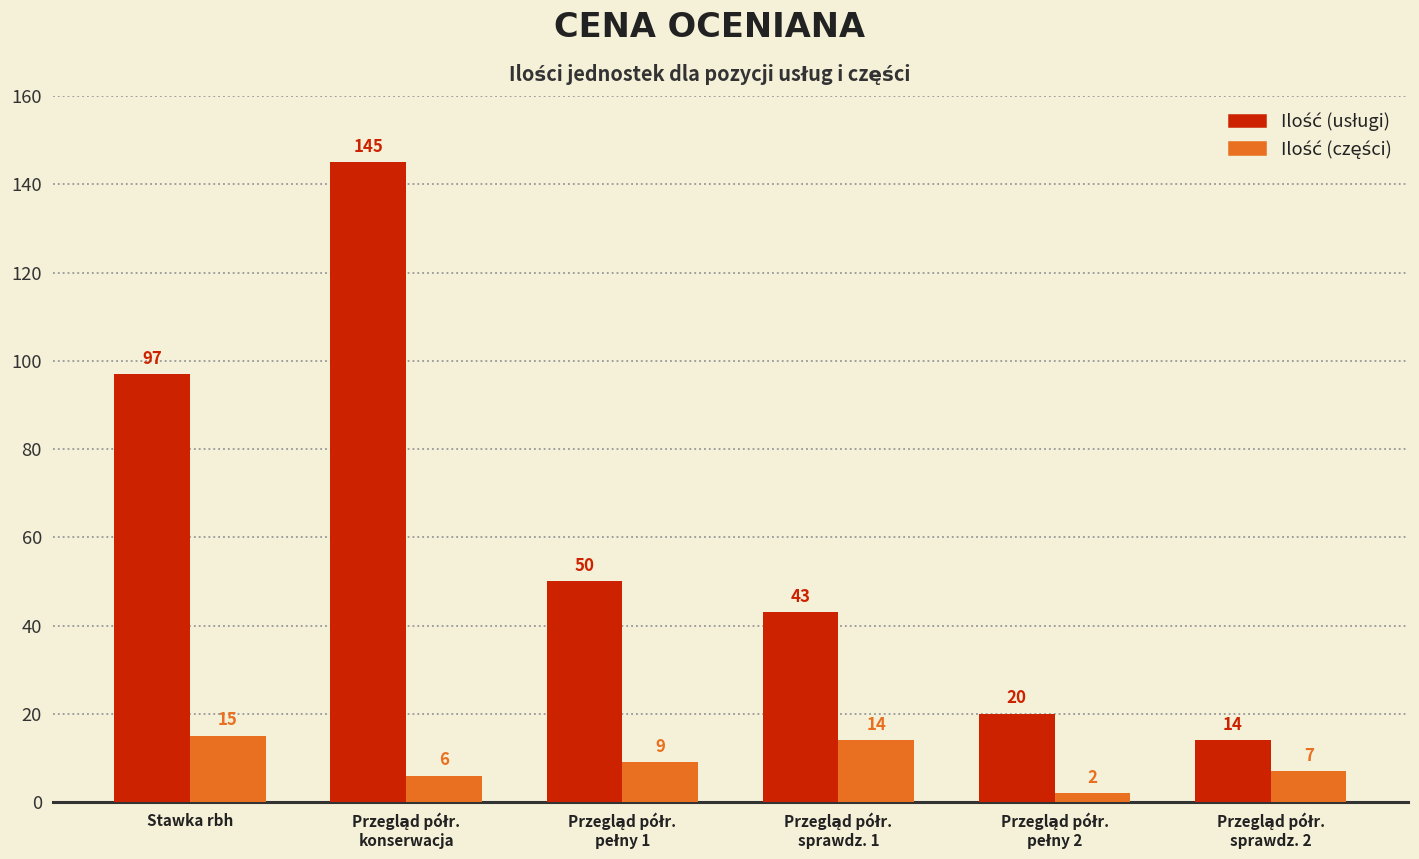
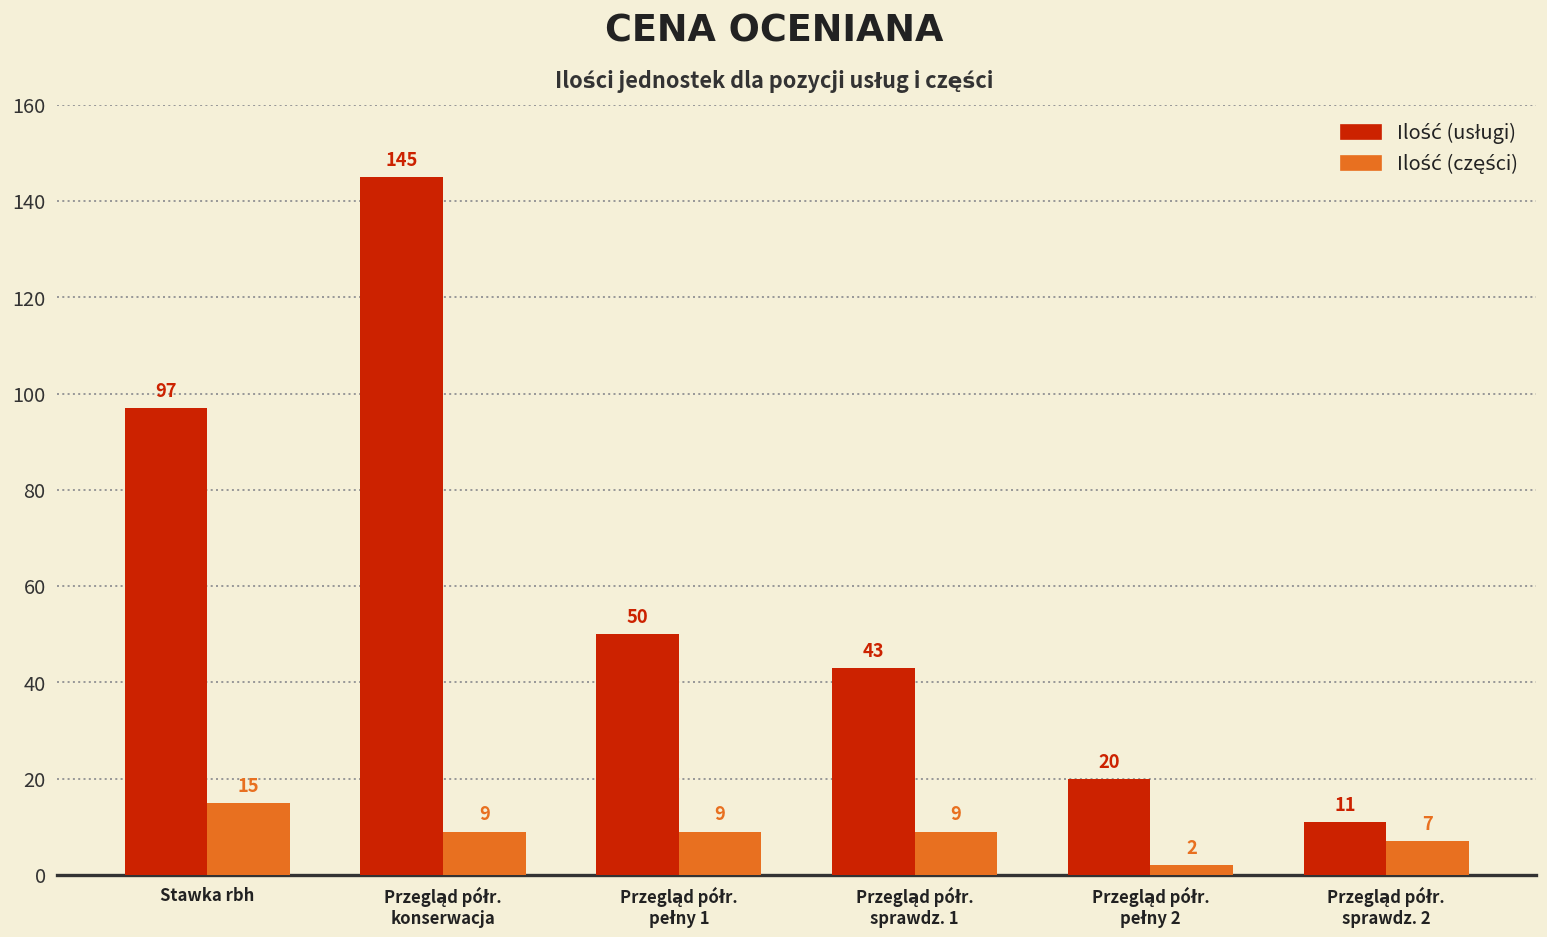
Ilość (części), Przegląd półr. konserwacja: 6 -> 9
Ilość (części), Przegląd półr. sprawdz. 1: 14 -> 9
Ilość (usługi), Przegląd półr. sprawdz. 2: 14 -> 11
